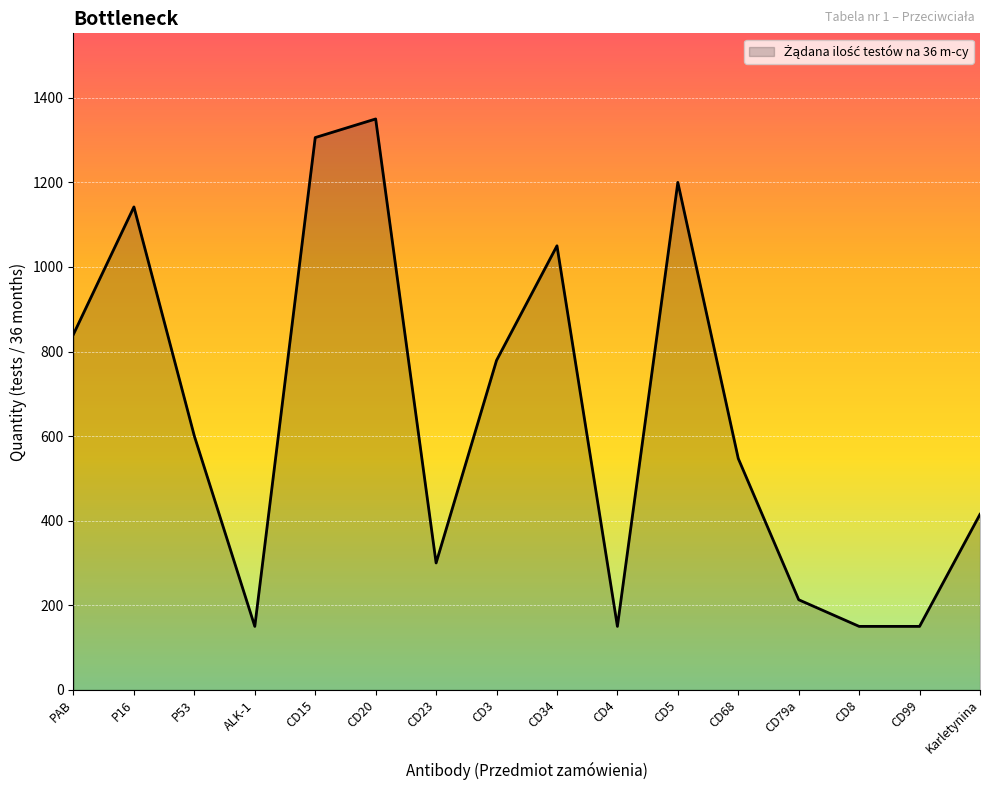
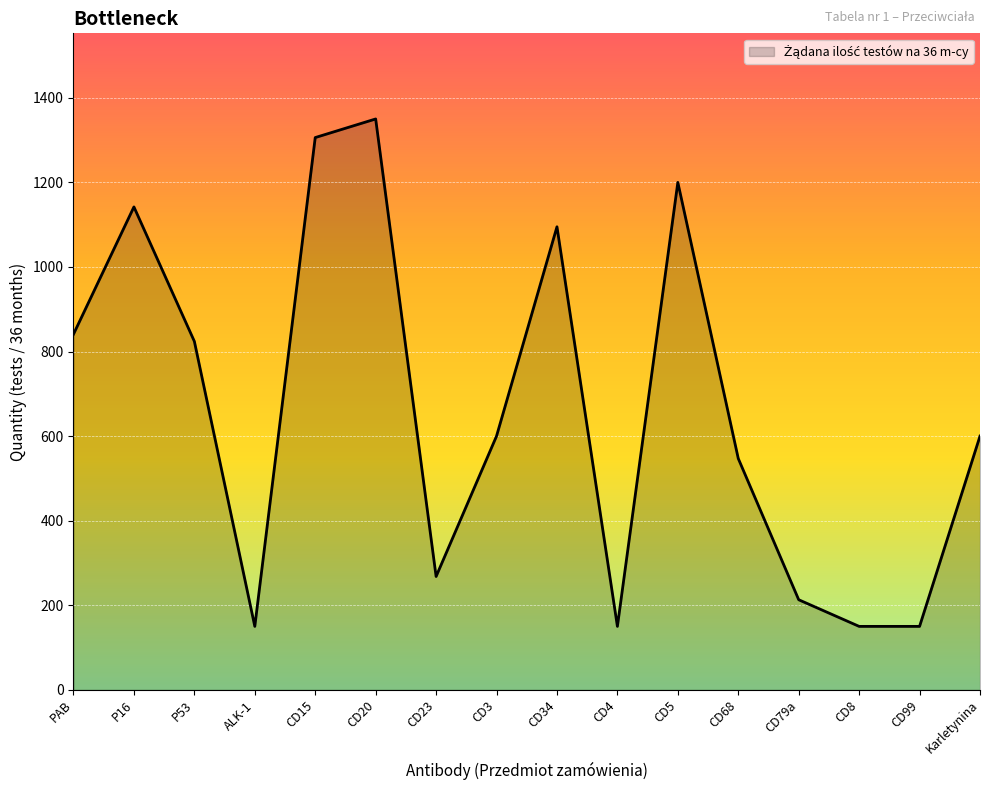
P53: 600 -> 820
CD23: 300 -> 270
CD3: 780 -> 600
CD34: 1050 -> 1100
Karletynina: 420 -> 600
